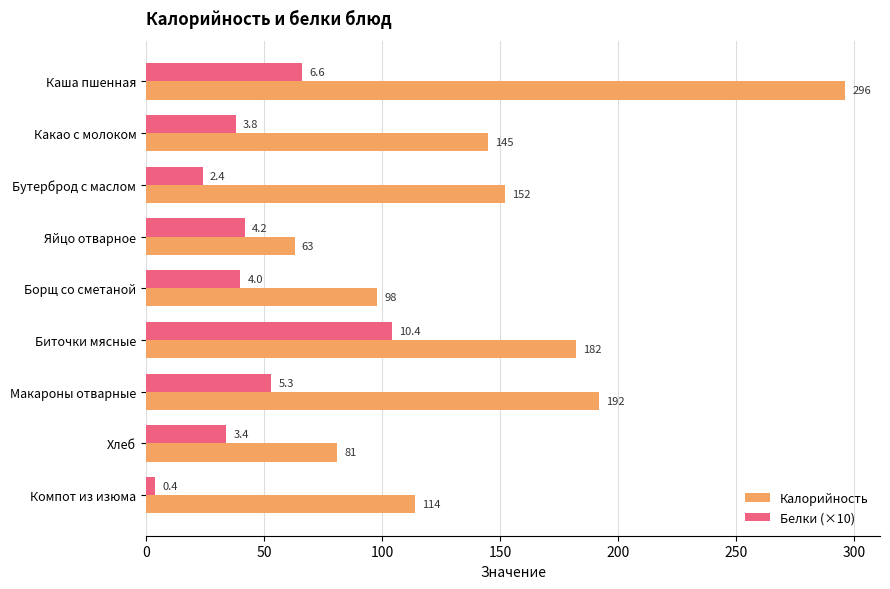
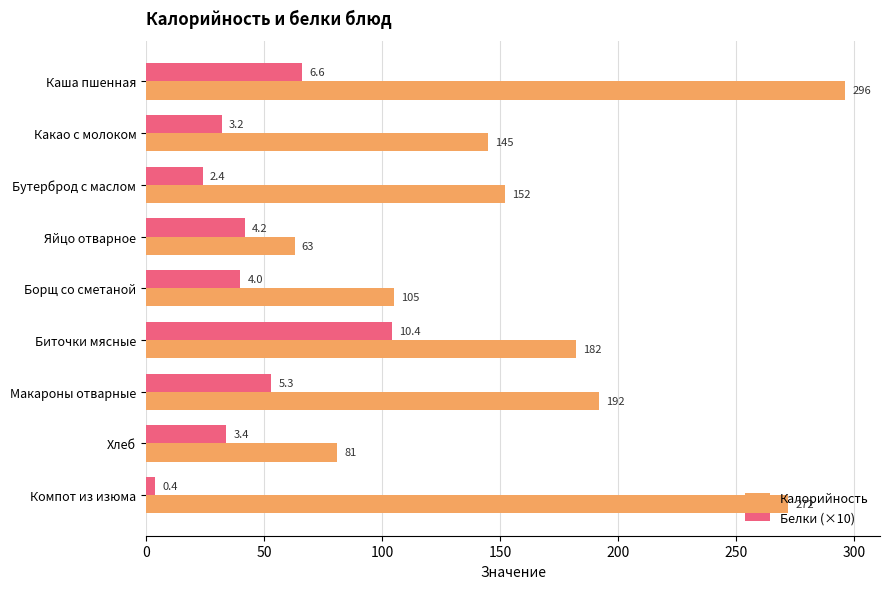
Белки (×10), Какао с молоком: 3.8 -> 3.2
Калорийность, Борщ со сметаной: 98 -> 105
Калорийность, Компот из изюма: 114 -> 272
